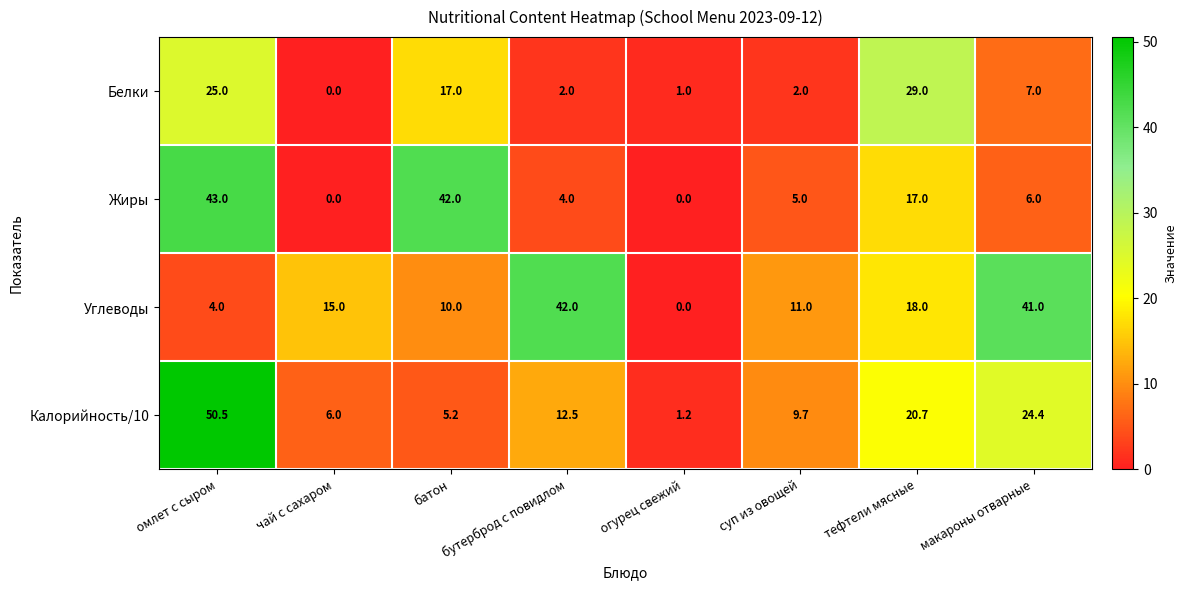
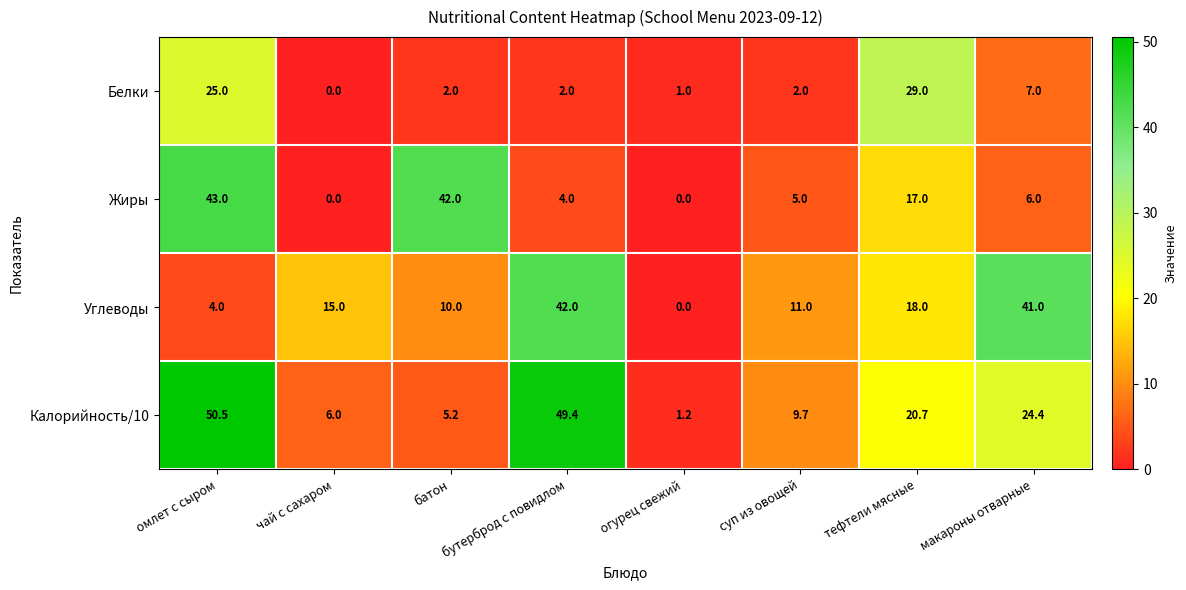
Белки, батон: 17.0 -> 2.0
Калорийность/10, бутерброд с повидлом: 12.5 -> 49.4
